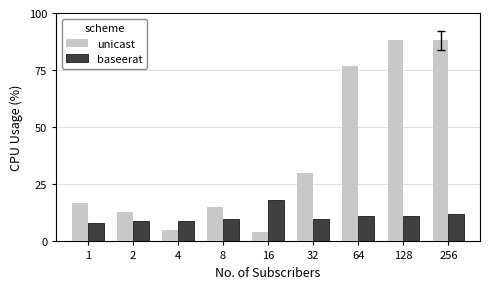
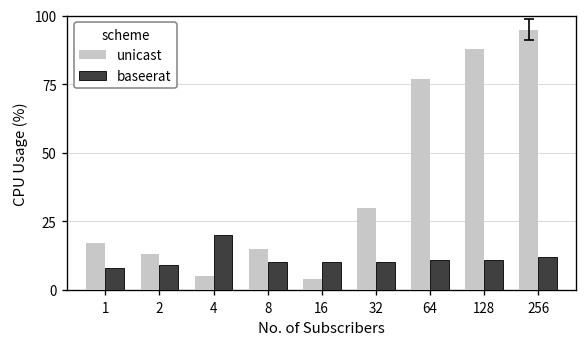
baseerat, 4: 9 -> 20
baseerat, 16: 18 -> 10
unicast, 256: 88 -> 95
